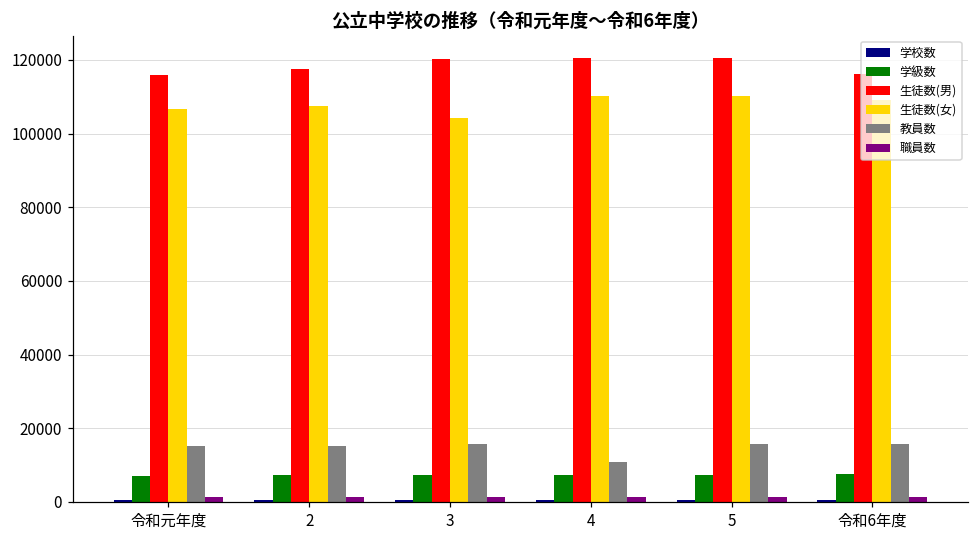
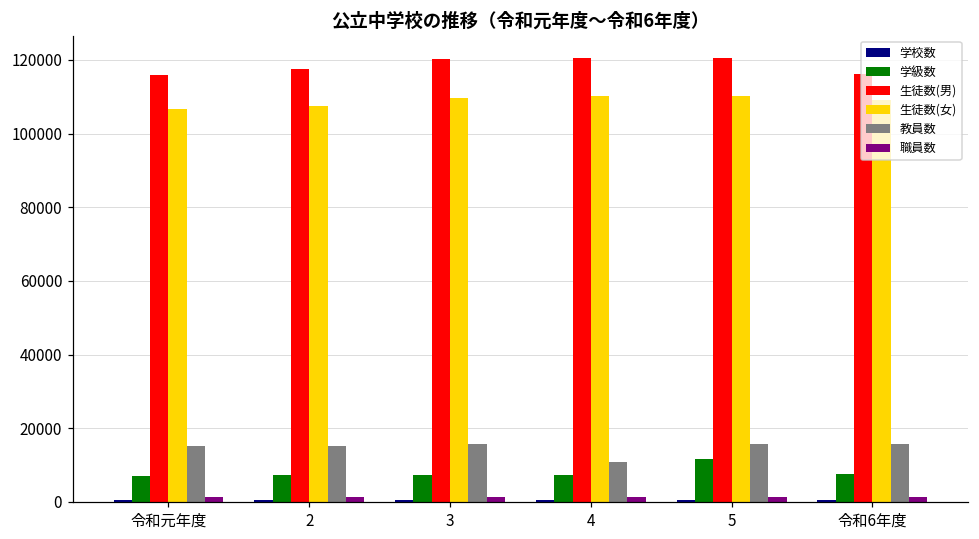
生徒数(女), 3: 104000 -> 110000
学級数, 5: 7000 -> 12000
